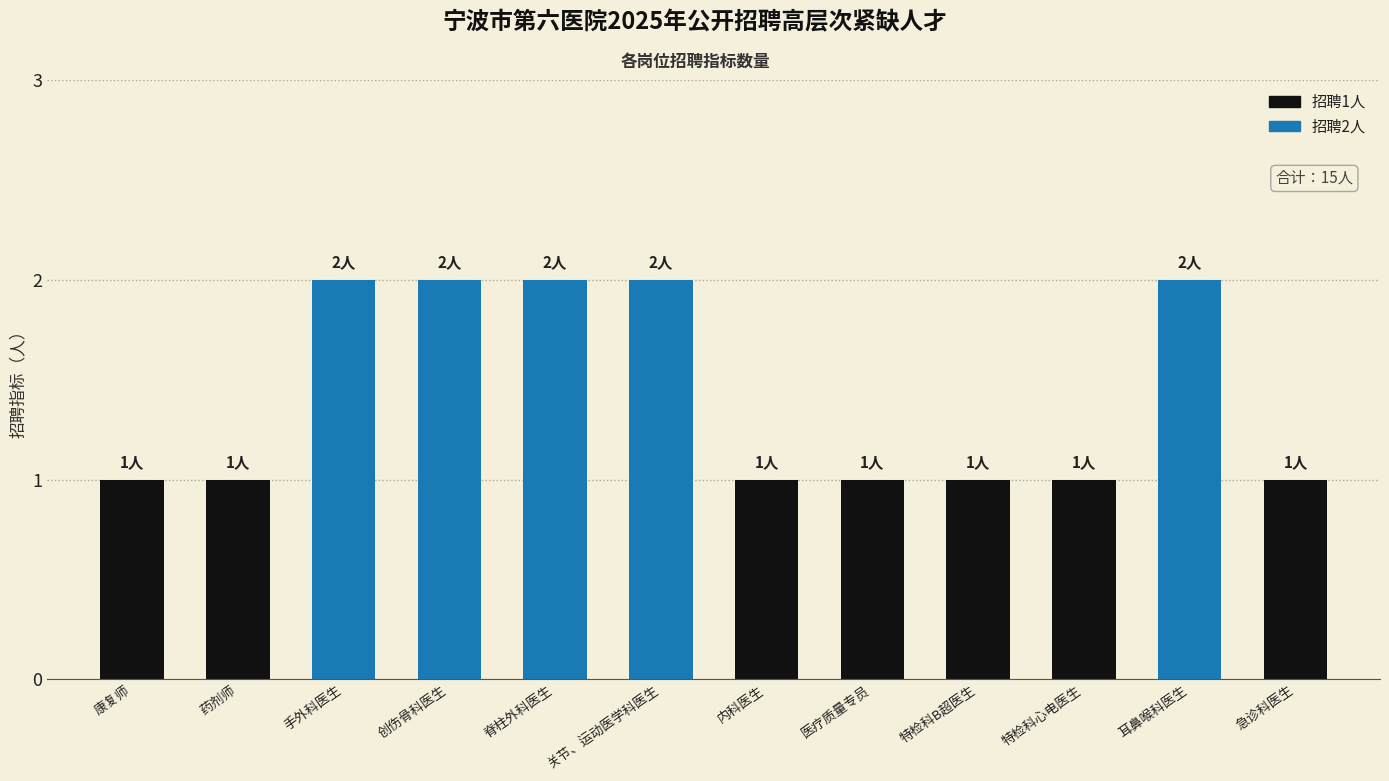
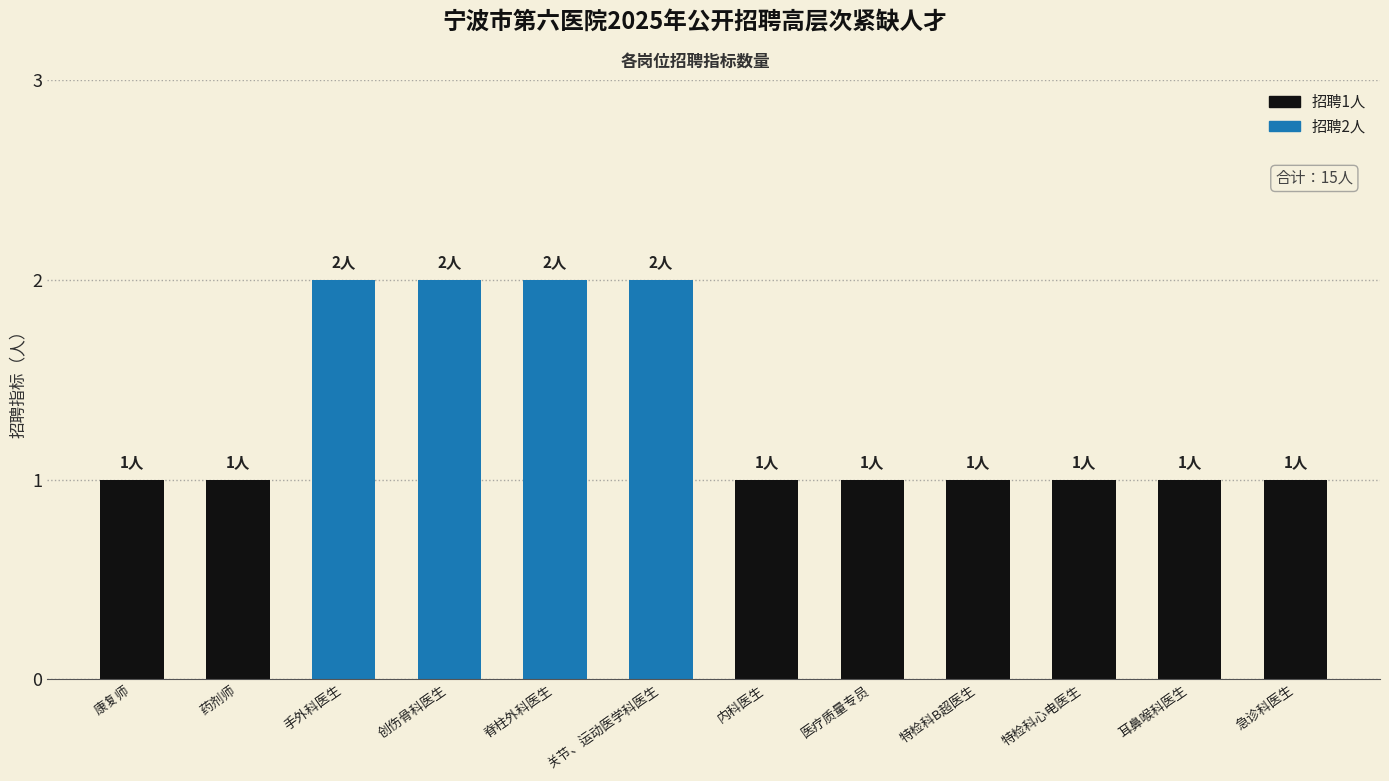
耳鼻喉科医生: 2人 -> 1人
